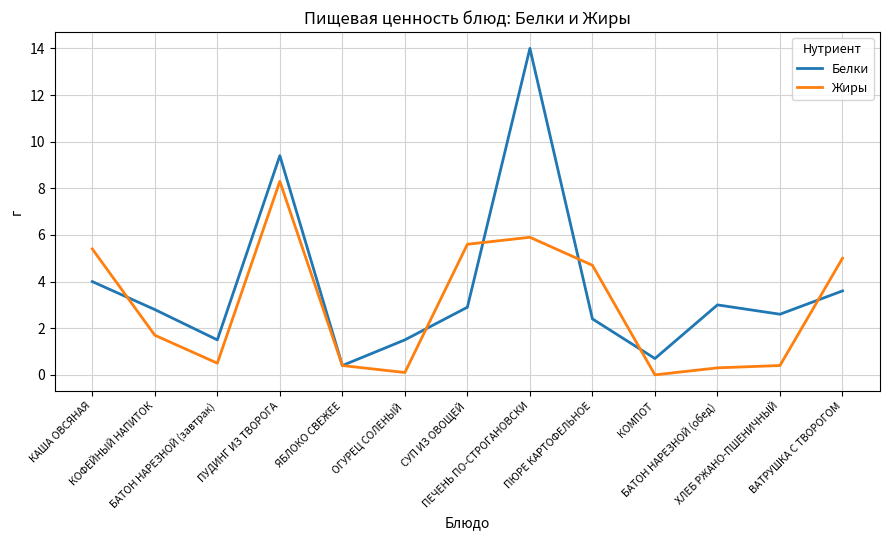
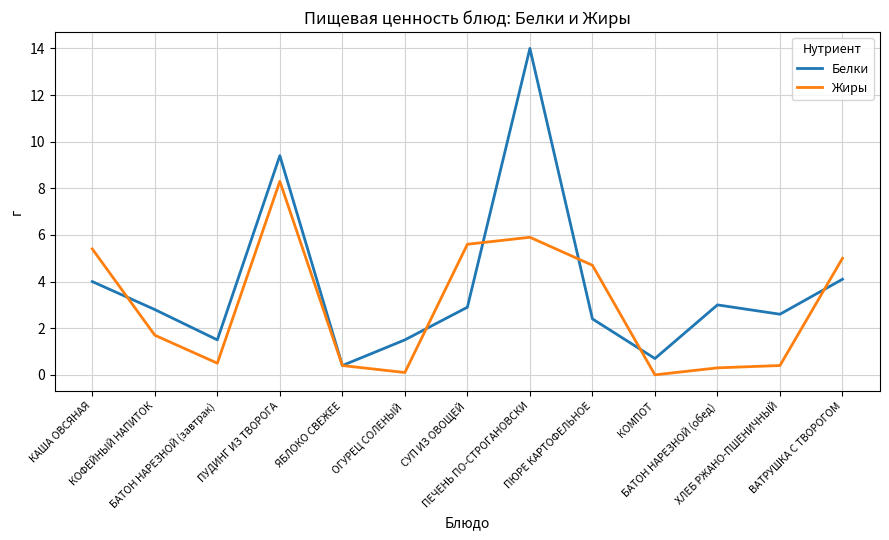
Белки, ВАТРУШКА С ТВОРОГОМ: 3.6 -> 4.1
